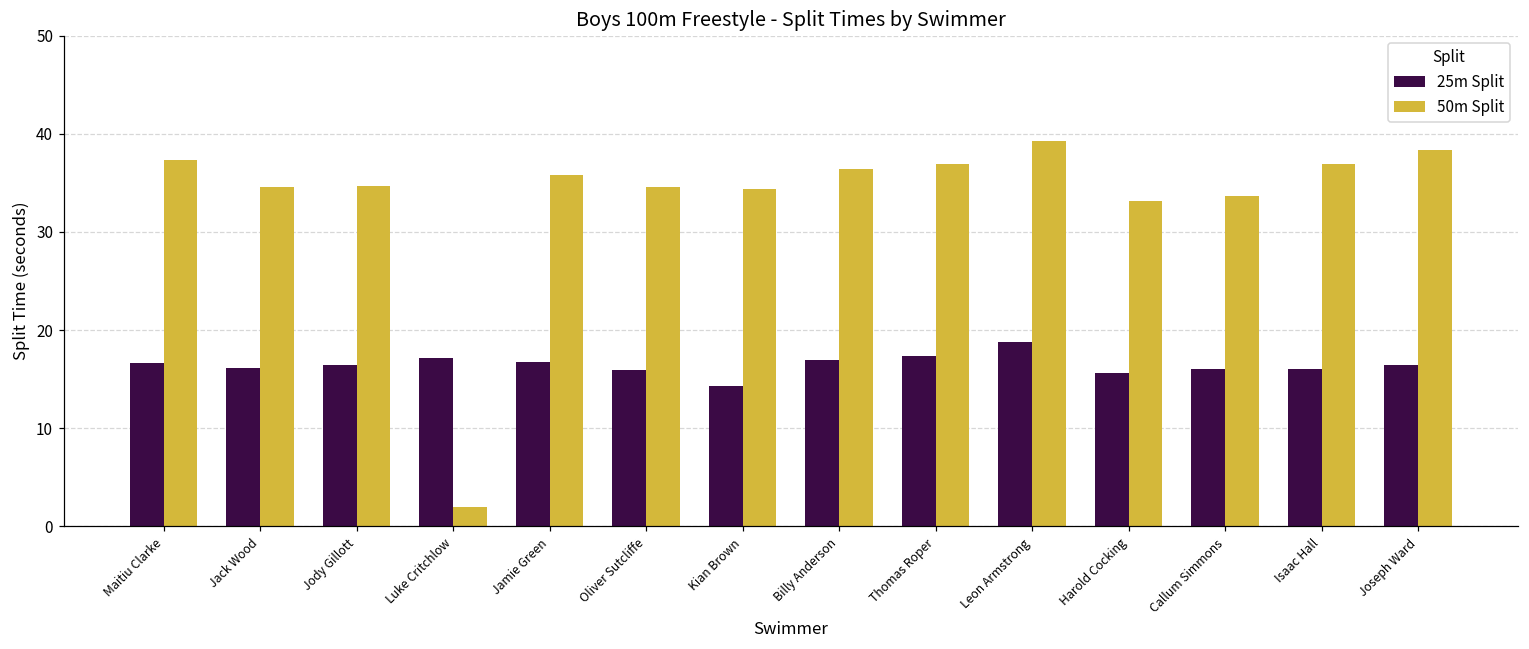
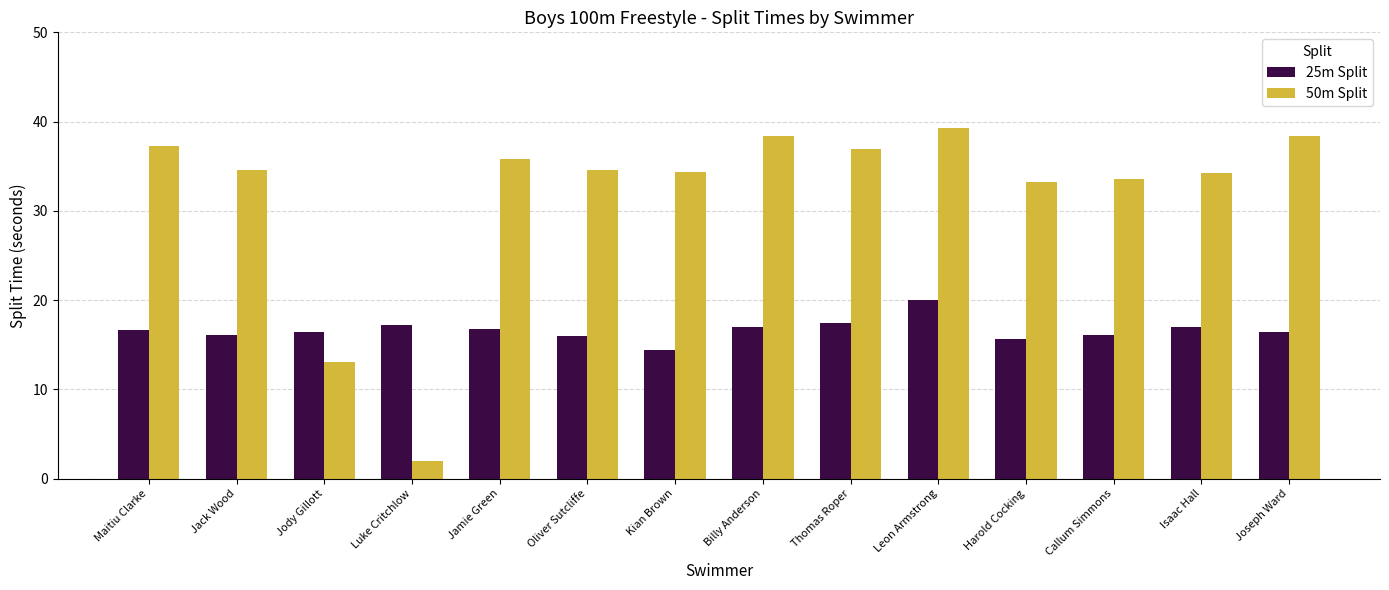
50m Split, Jody Gillott: 35 -> 13
50m Split, Billy Anderson: 36 -> 38
25m Split, Leon Armstrong: 19 -> 20
25m Split, Isaac Hall: 16 -> 17
50m Split, Isaac Hall: 37 -> 34
